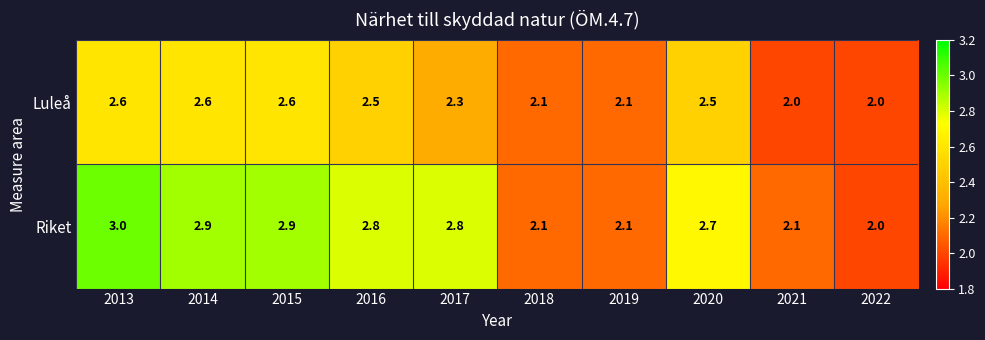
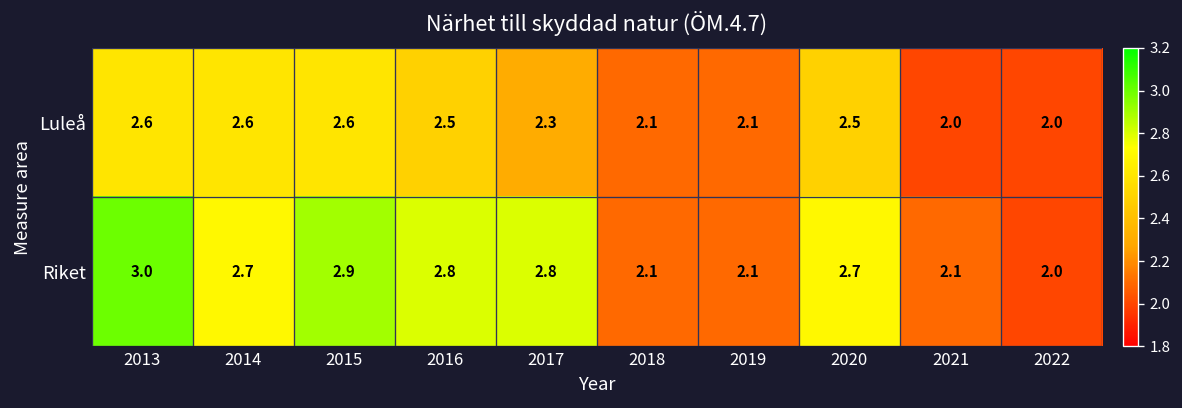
Riket, 2014: 2.9 -> 2.7
